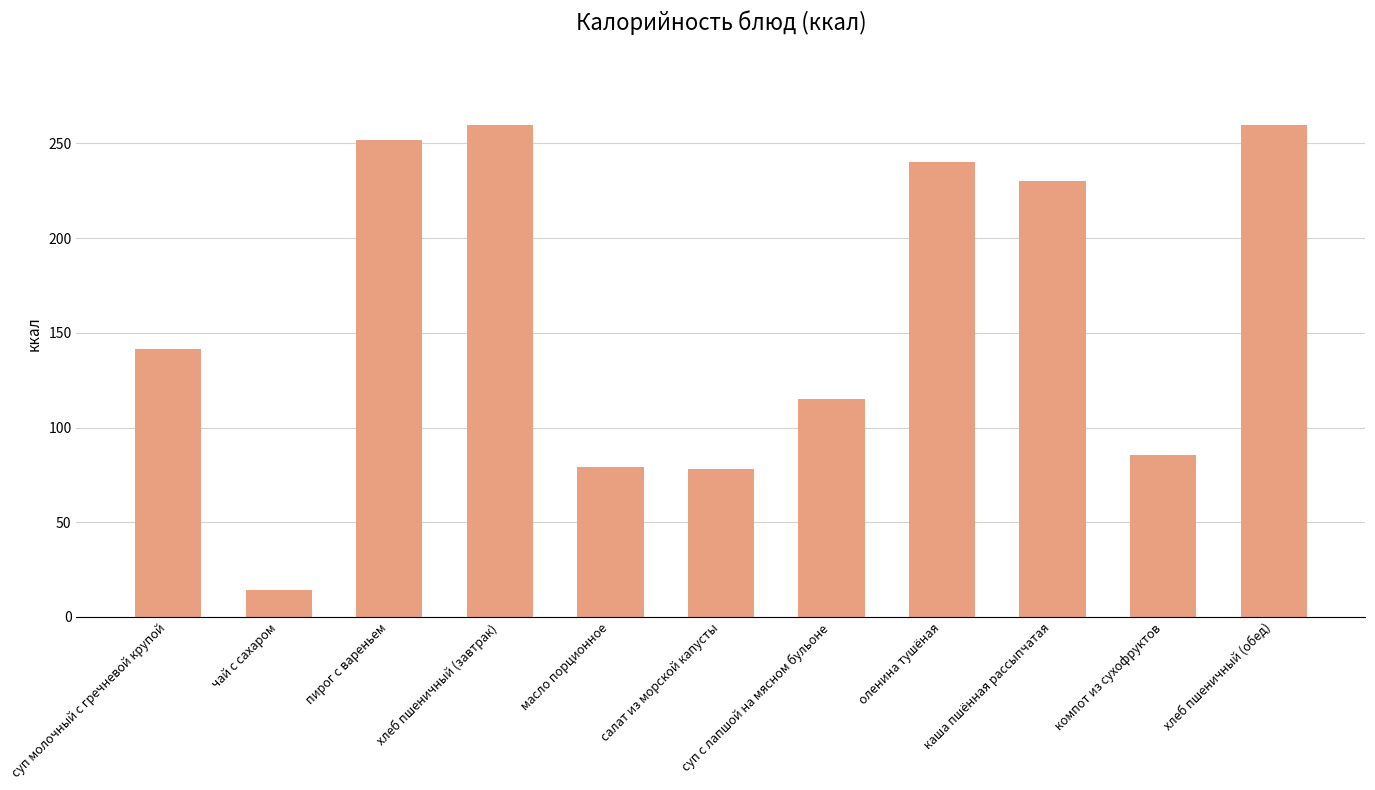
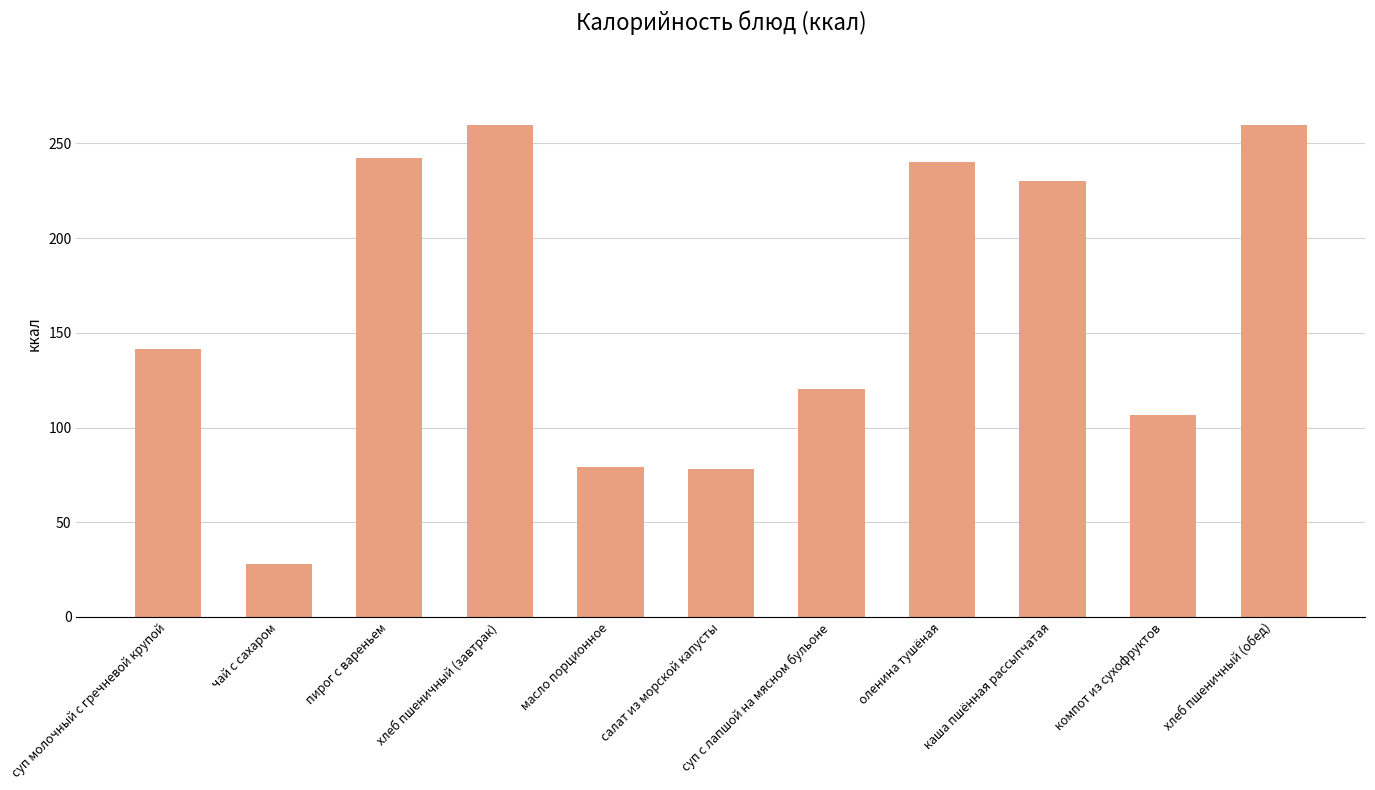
чай с сахаром: 14 -> 28
пирог с вареньем: 252 -> 243
суп с лапшой на мясном бульоне: 115 -> 120
компот из сухофруктов: 85 -> 107
